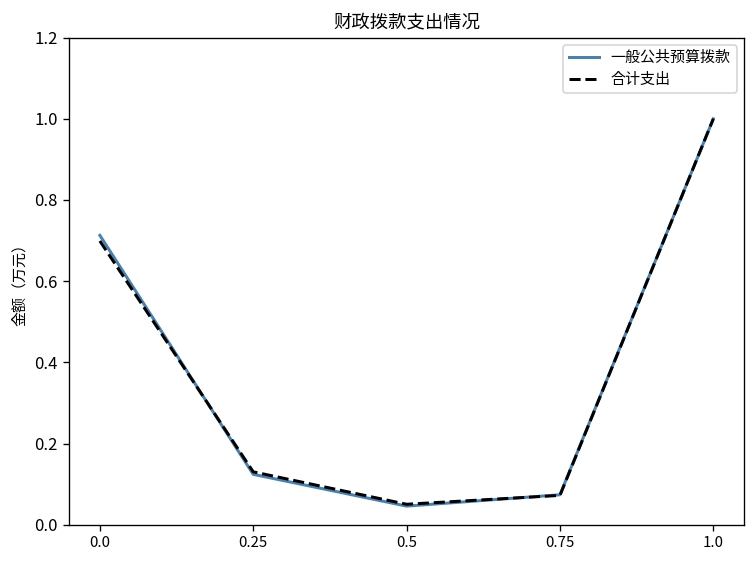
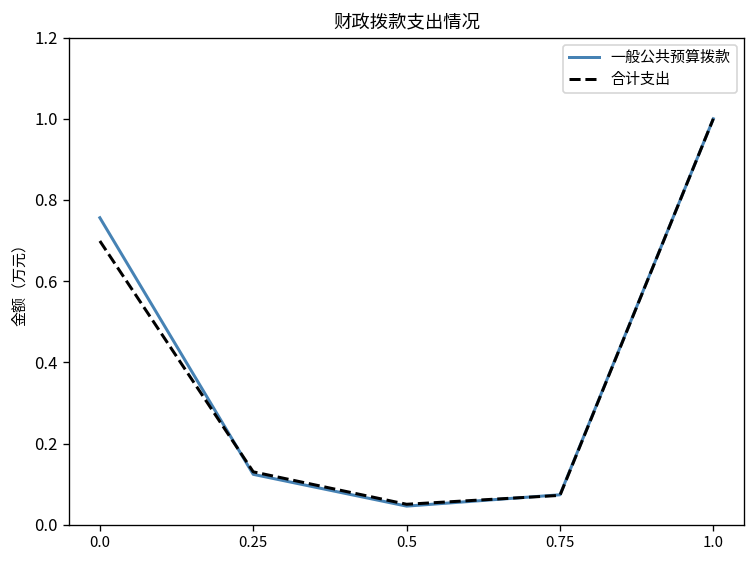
一般公共预算拨款, 0.0: 0.71 -> 0.76
